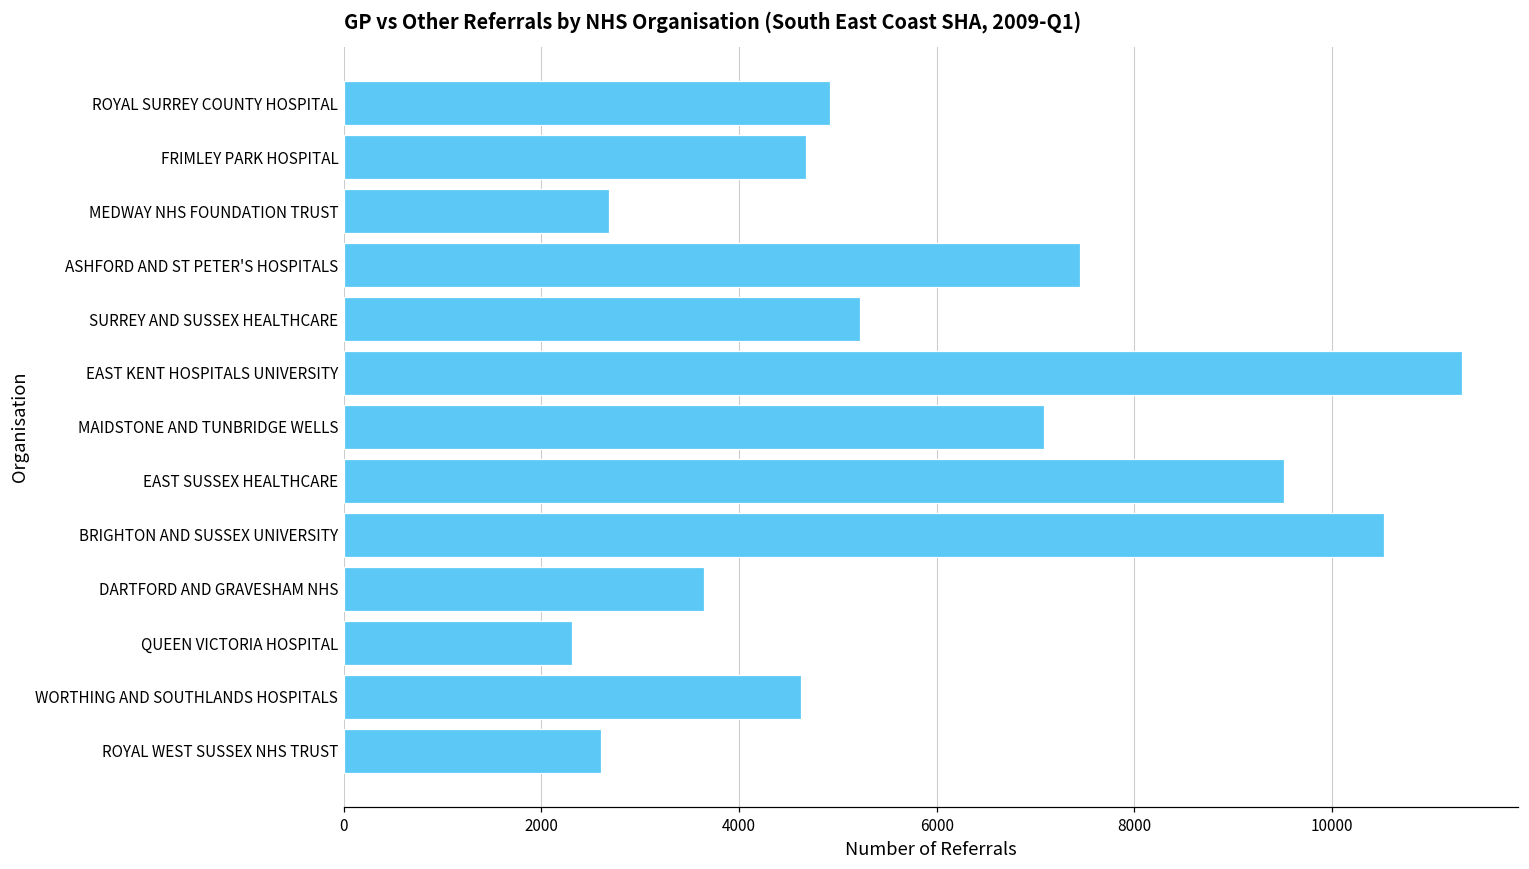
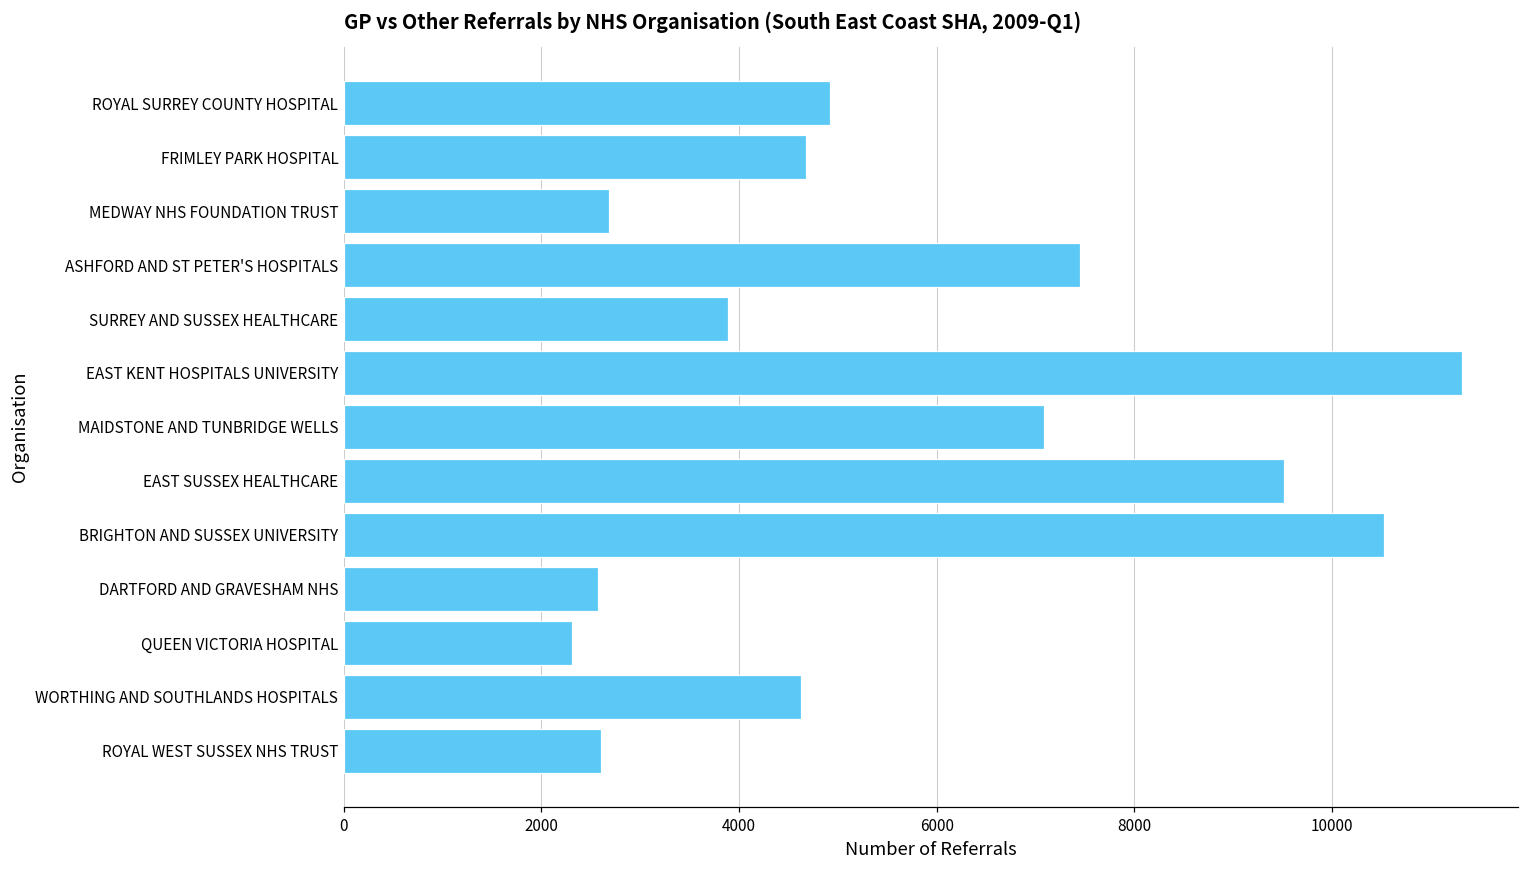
SURREY AND SUSSEX HEALTHCARE: 5200 -> 3900
DARTFORD AND GRAVESHAM NHS: 3600 -> 2600
